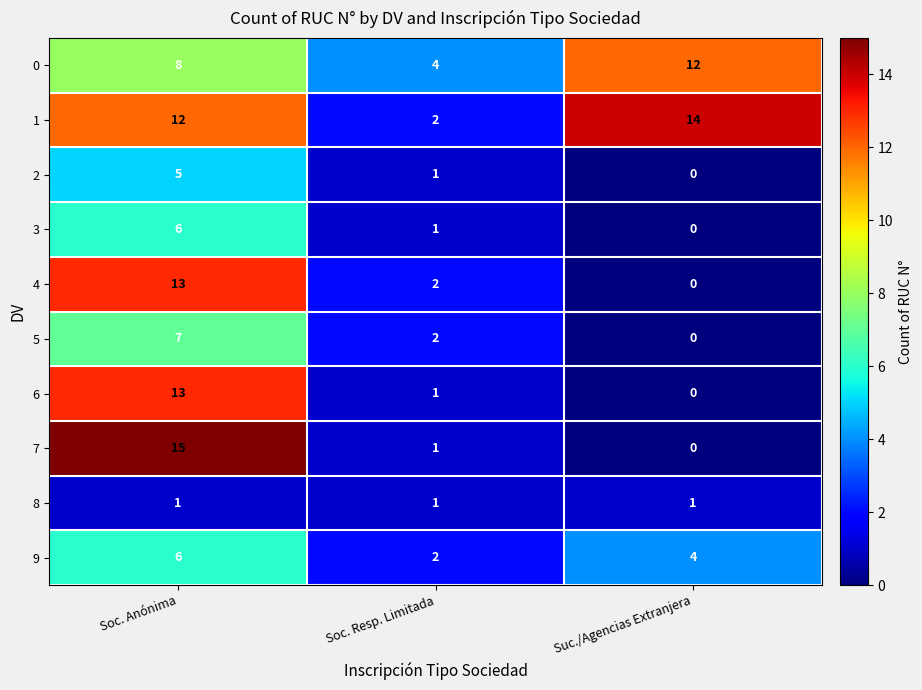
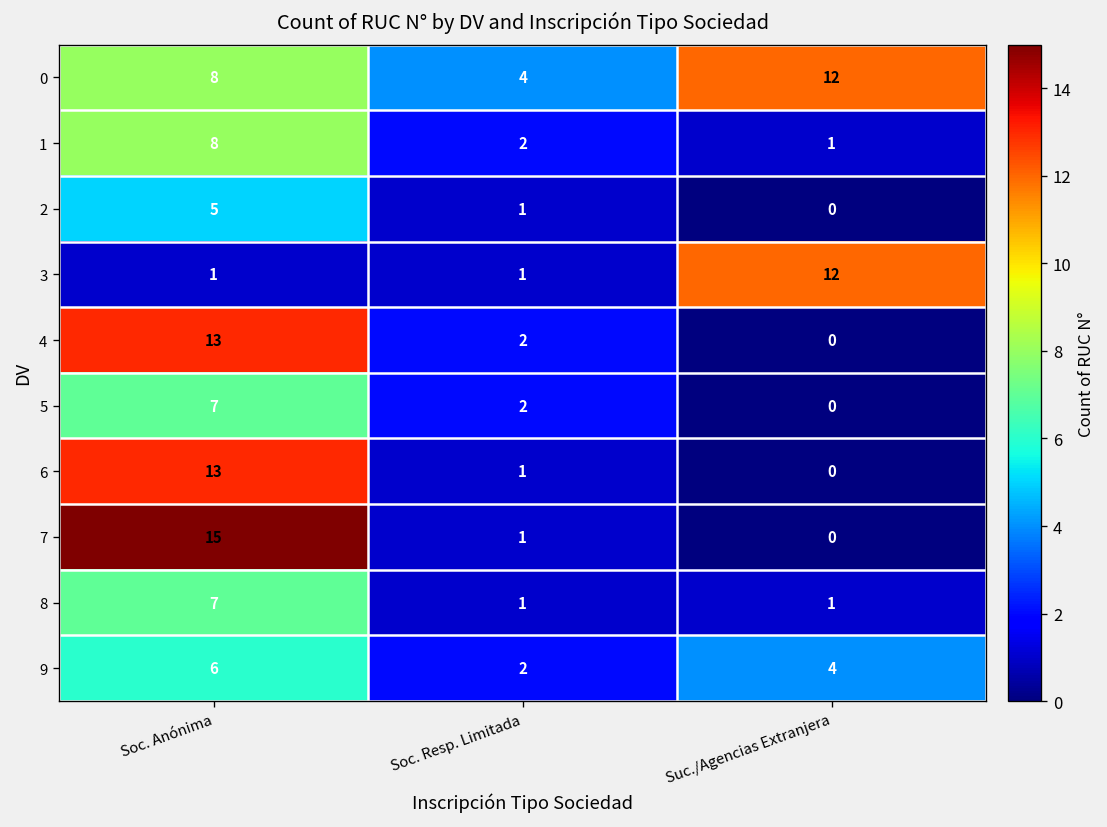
1, Soc. Anónima: 12 -> 8
1, Suc./Agencias Extranjera: 14 -> 1
3, Soc. Anónima: 6 -> 1
3, Suc./Agencias Extranjera: 0 -> 12
8, Soc. Anónima: 1 -> 7
